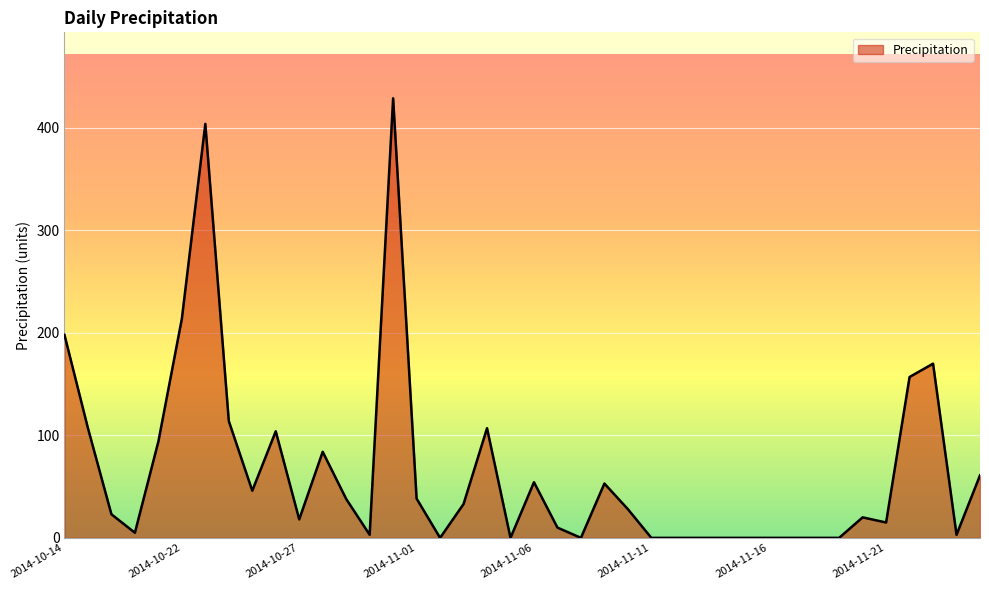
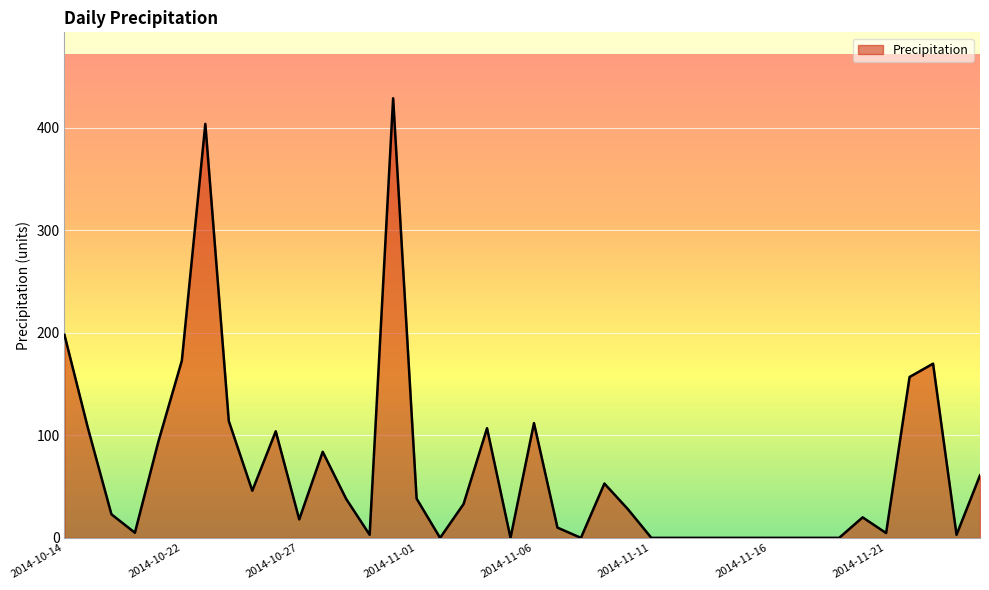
2014-10-22: 214 -> 173
2014-11-06: 54 -> 112
2014-11-21: 15 -> 5
